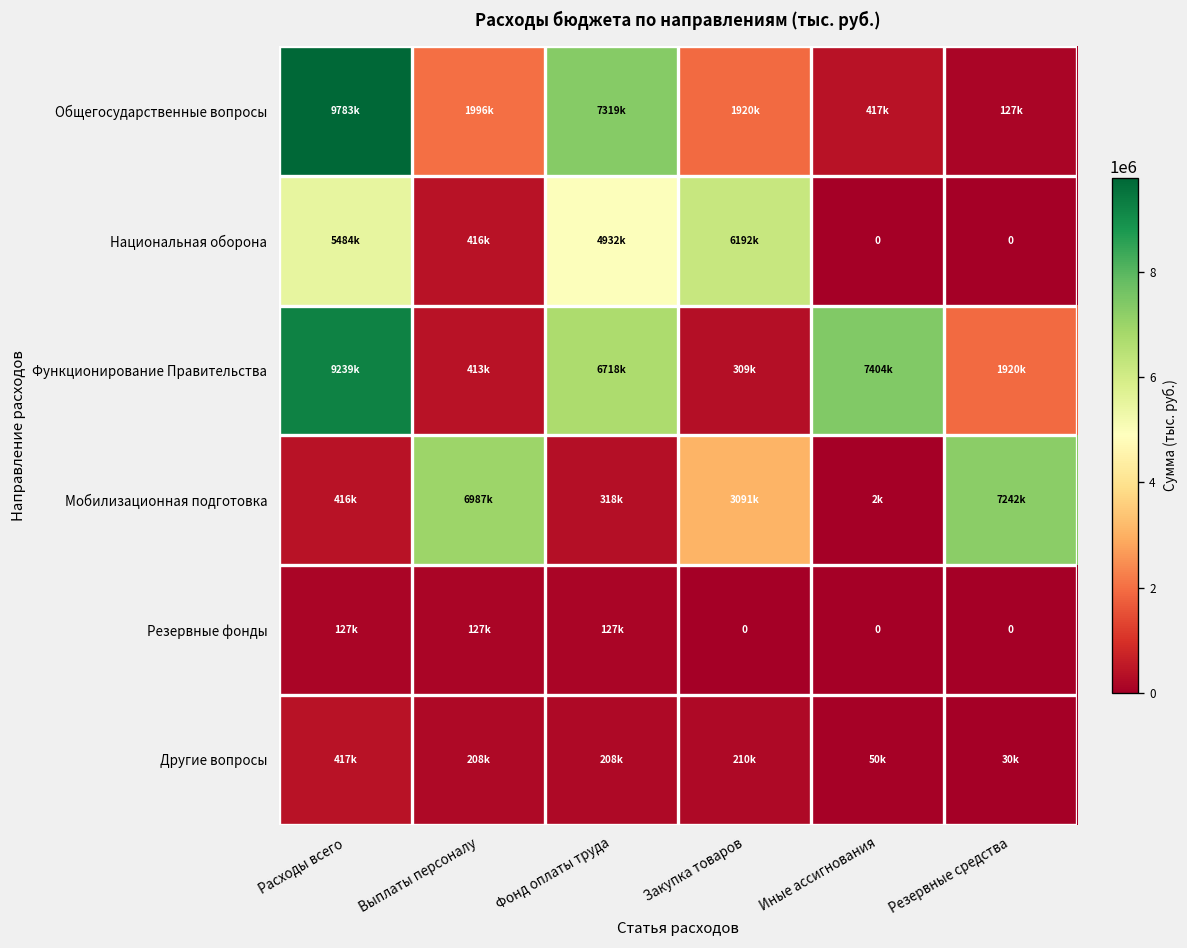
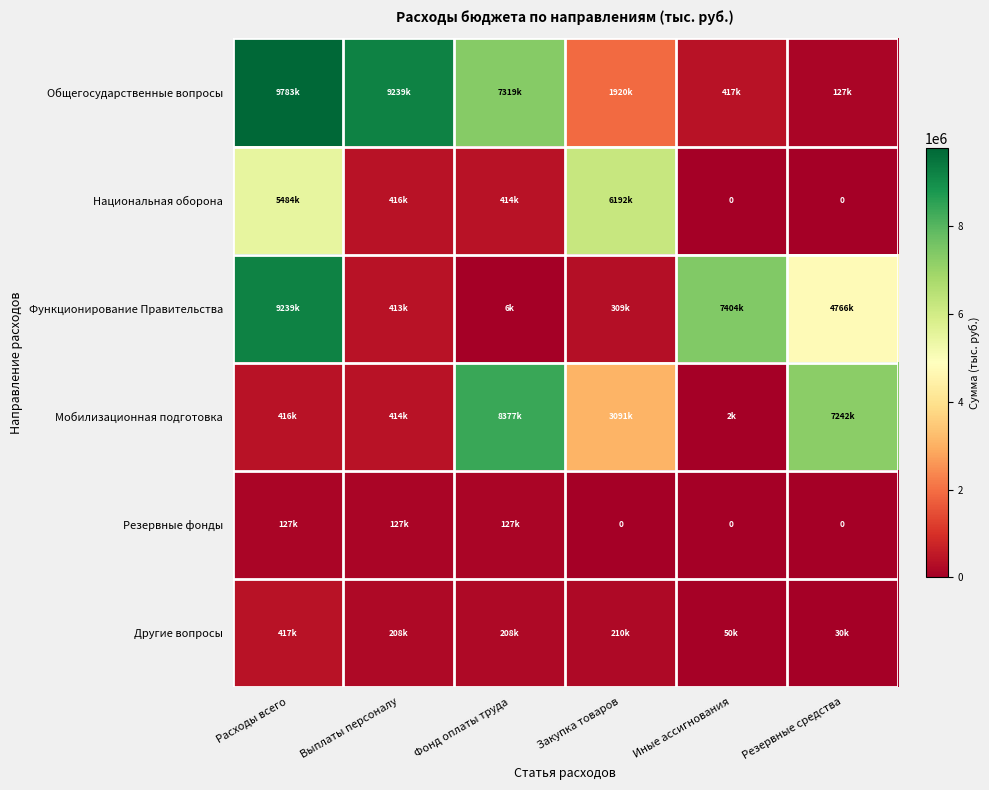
Общегосударственные вопросы, Выплаты персоналу: 1996k -> 9239k
Национальная оборона, Фонд оплаты труда: 4932k -> 414k
Функционирование Правительства, Фонд оплаты труда: 6718k -> 6k
Функционирование Правительства, Резервные средства: 1920k -> 4766k
Мобилизационная подготовка, Выплаты персоналу: 6987k -> 414k
Мобилизационная подготовка, Фонд оплаты труда: 318k -> 8377k
